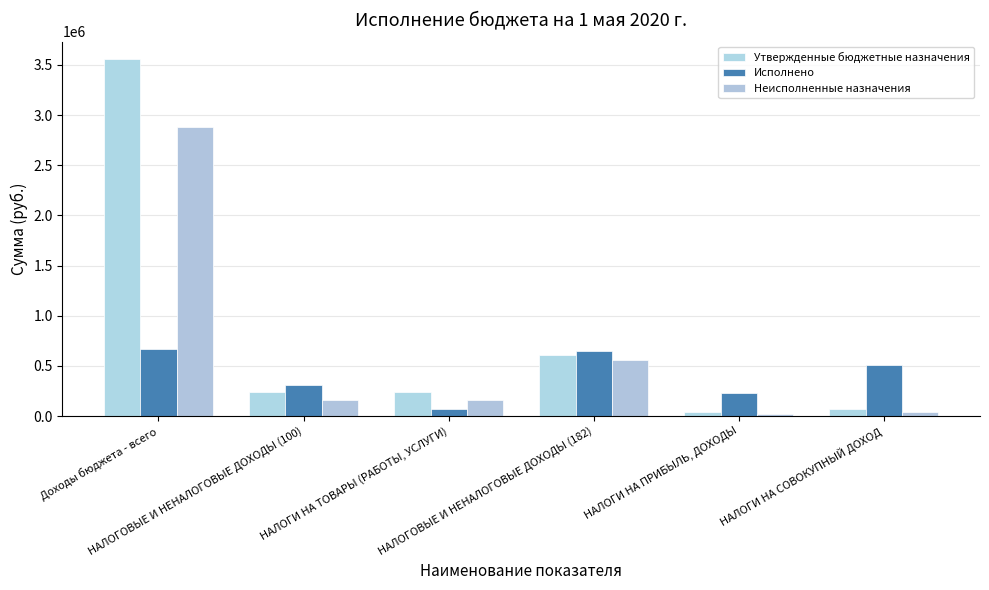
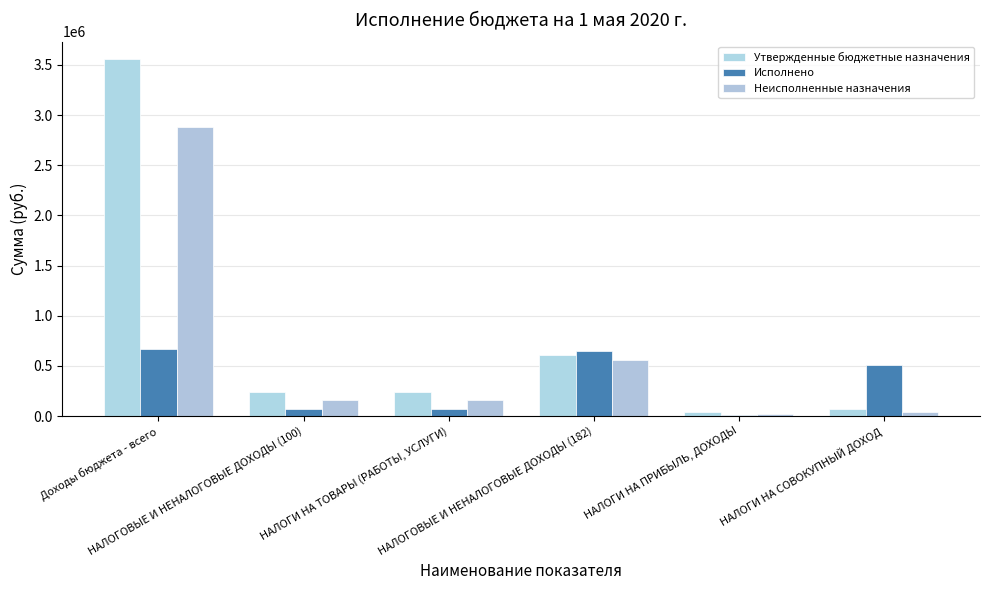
Исполнено, НАЛОГОВЫЕ И НЕНАЛОГОВЫЕ ДОХОДЫ (100): 310000 -> 70000
Исполнено, НАЛОГИ НА ПРИБЫЛЬ, ДОХОДЫ: 230000 -> 10000
